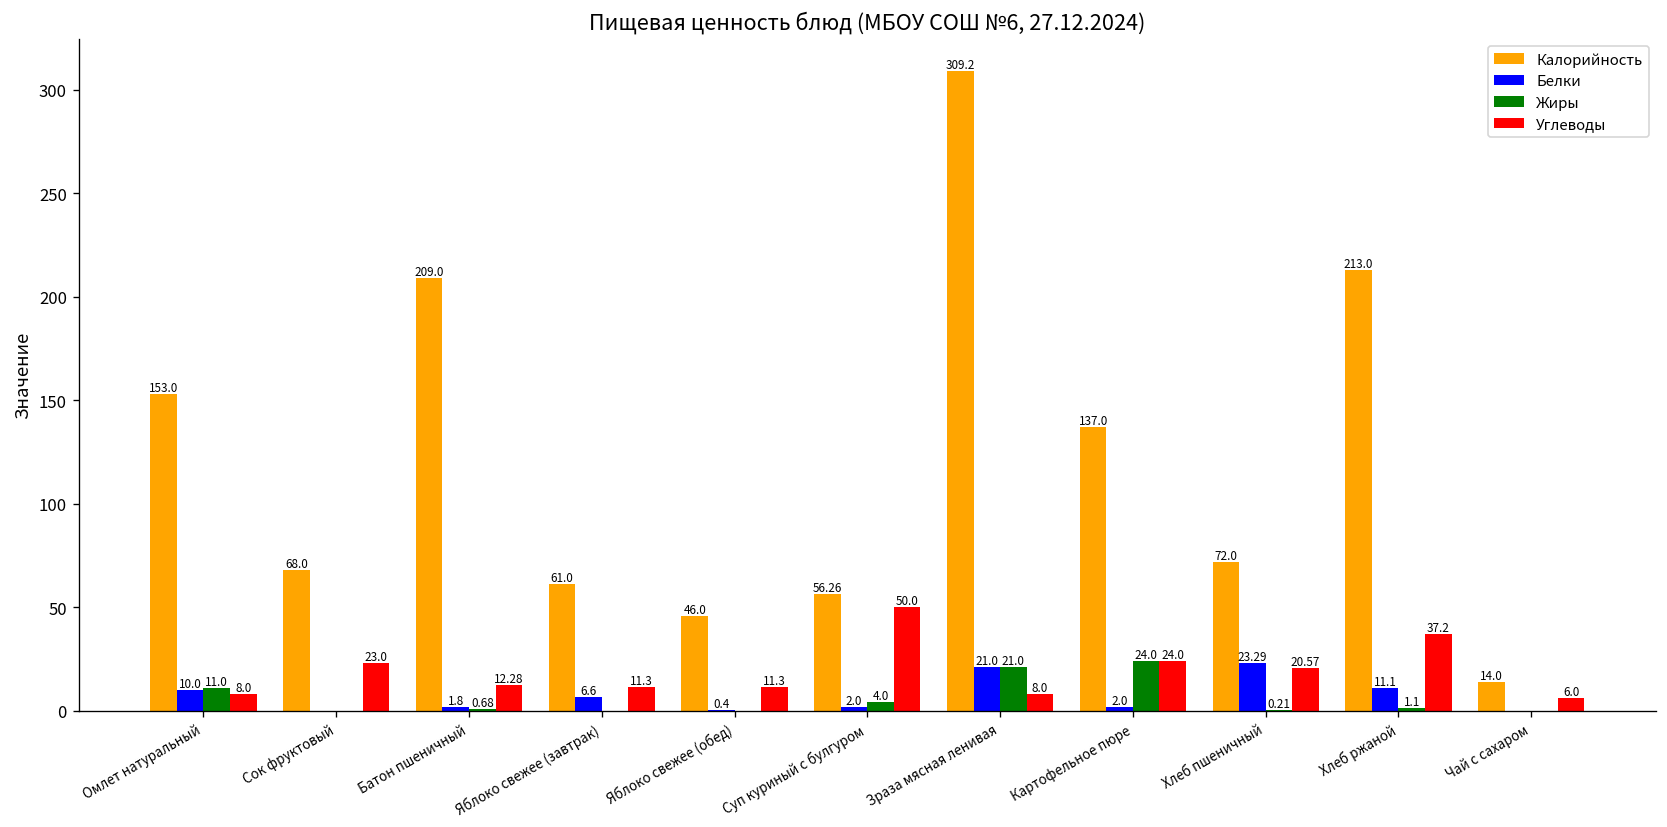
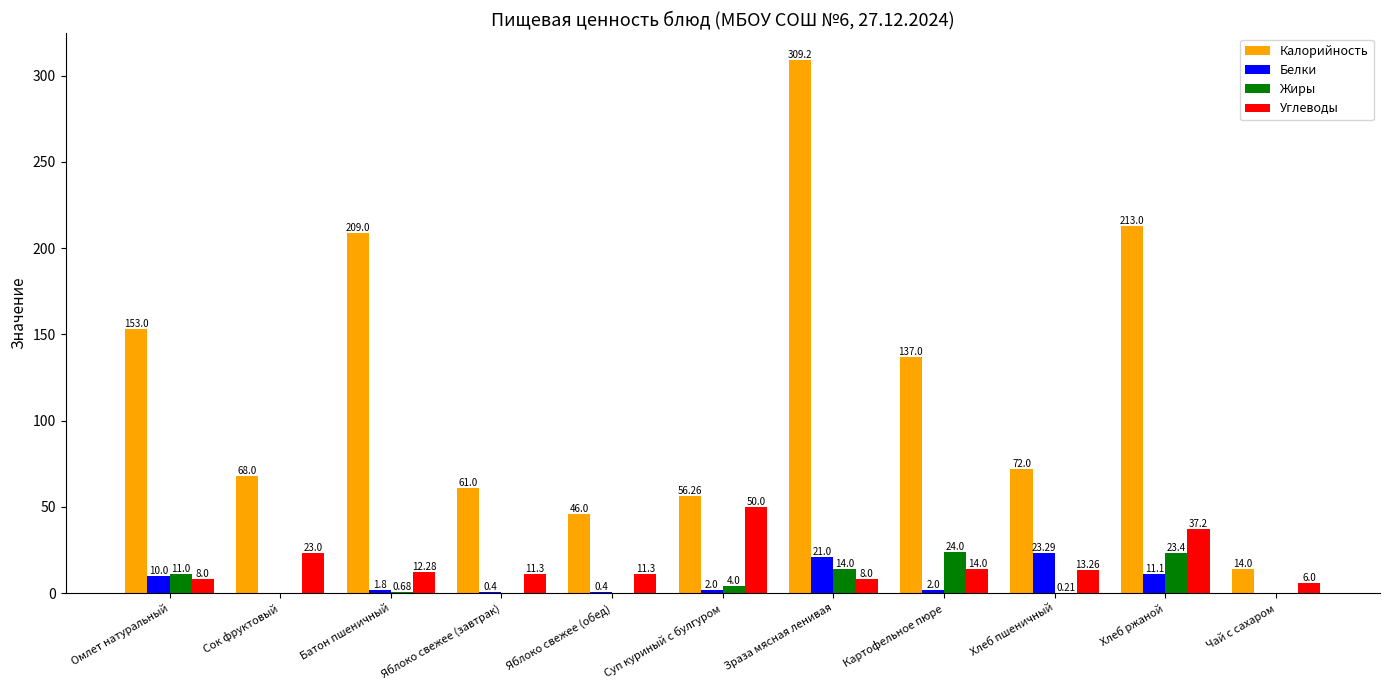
Белки, Яблоко свежее (завтрак): 6.6 -> 0.4
Жиры, Зраза мясная ленивая: 21.0 -> 14.0
Углеводы, Картофельное пюре: 24.0 -> 14.0
Углеводы, Хлеб пшеничный: 20.57 -> 13.26
Жиры, Хлеб ржаной: 1.1 -> 23.4
